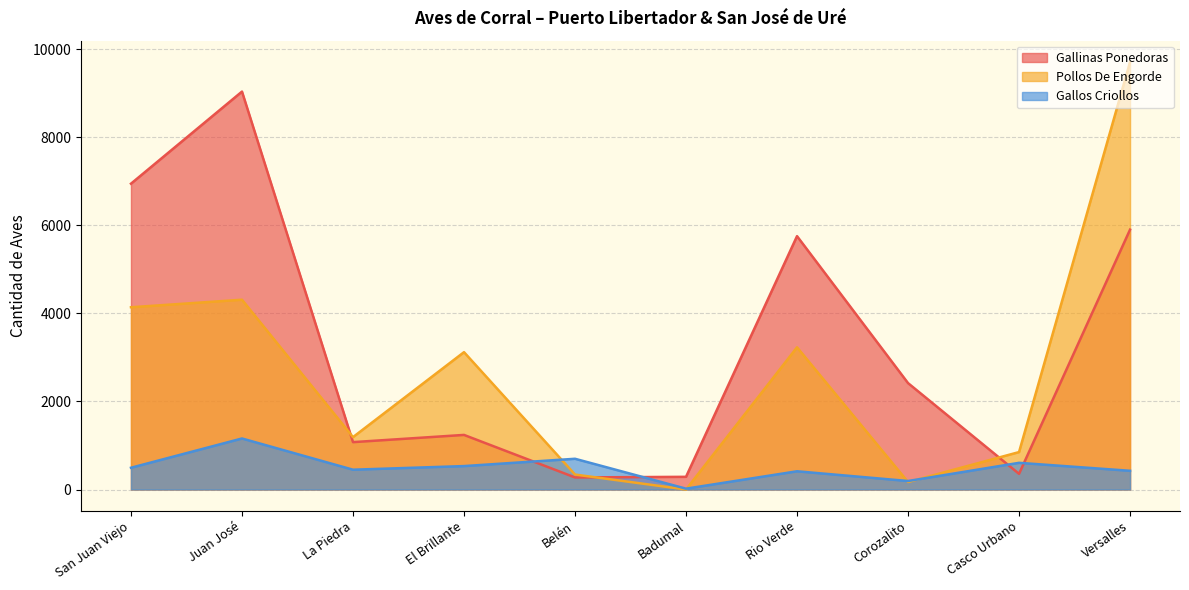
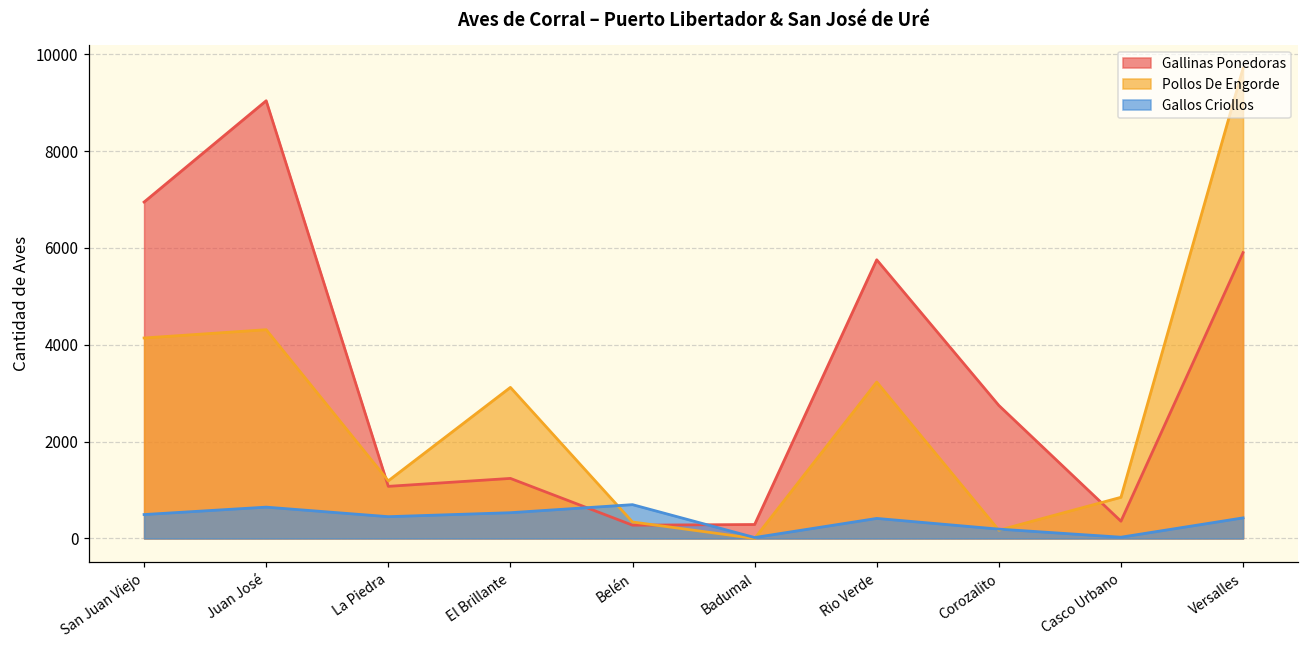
Gallos Criollos, Juan José: 1200 -> 600
Gallinas Ponedoras, Corozalito: 2400 -> 2700
Gallos Criollos, Casco Urbano: 600 -> 0
